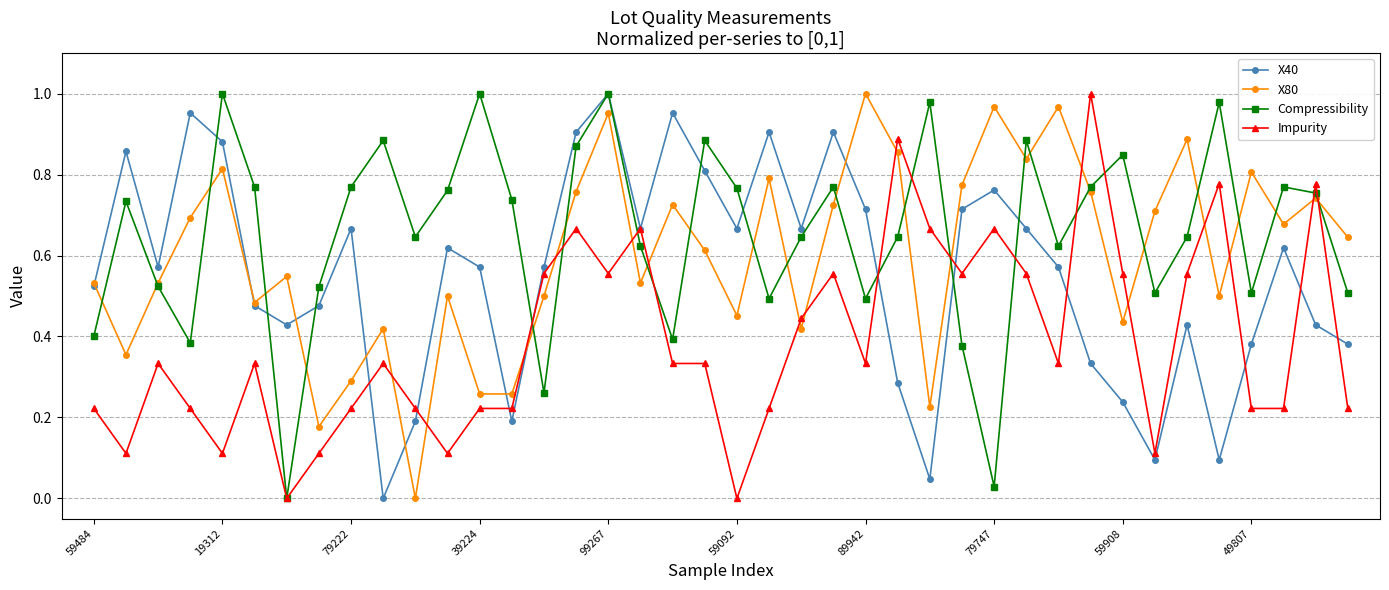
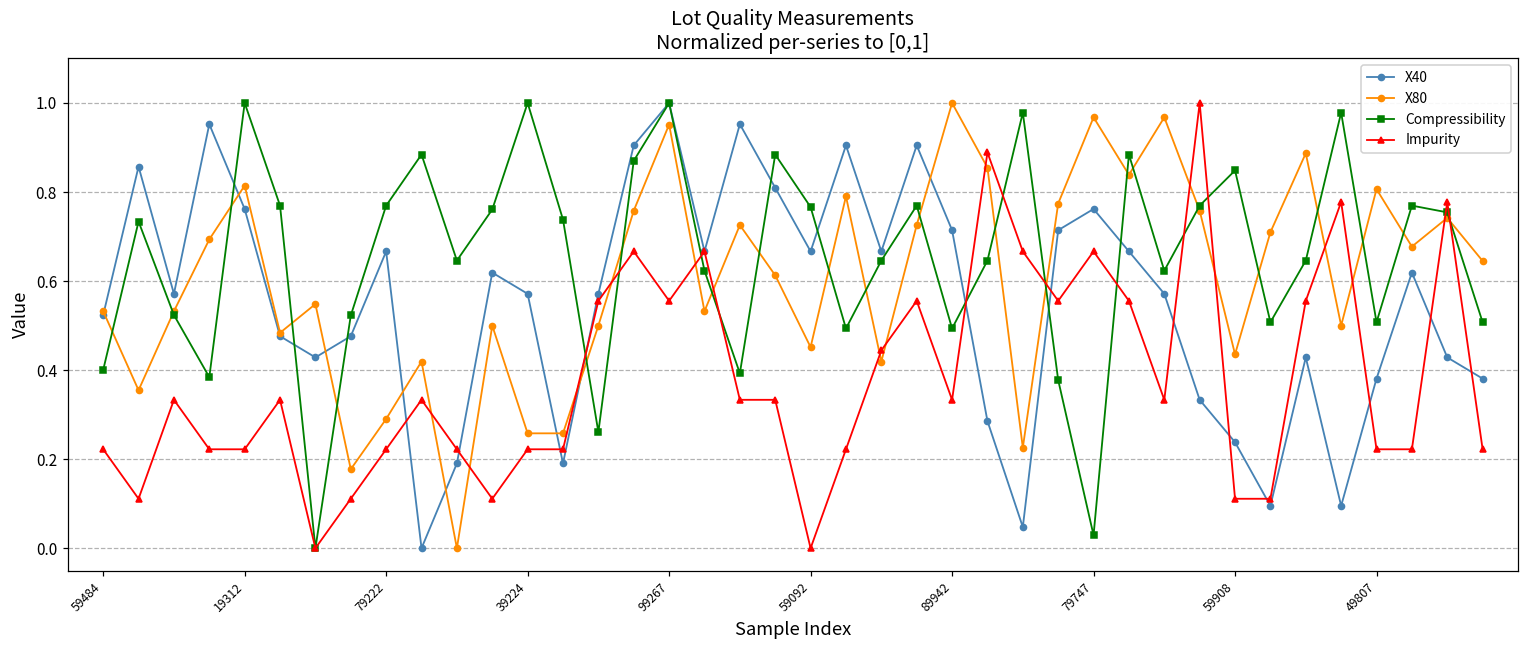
X40, 19312: 0.88 -> 0.76
Impurity, 19312: 0.11 -> 0.22
Impurity, 59908: 0.56 -> 0.11
